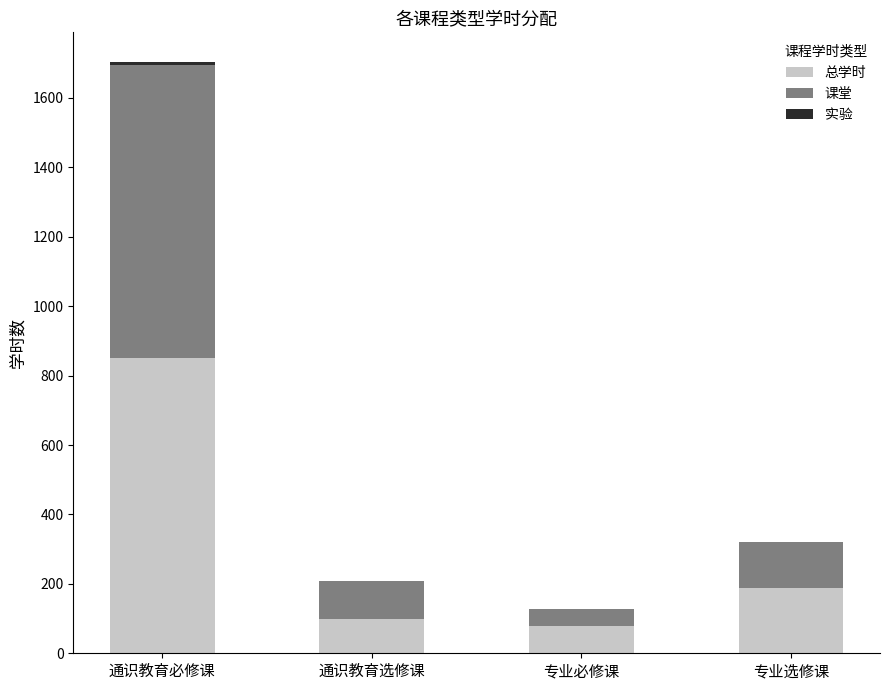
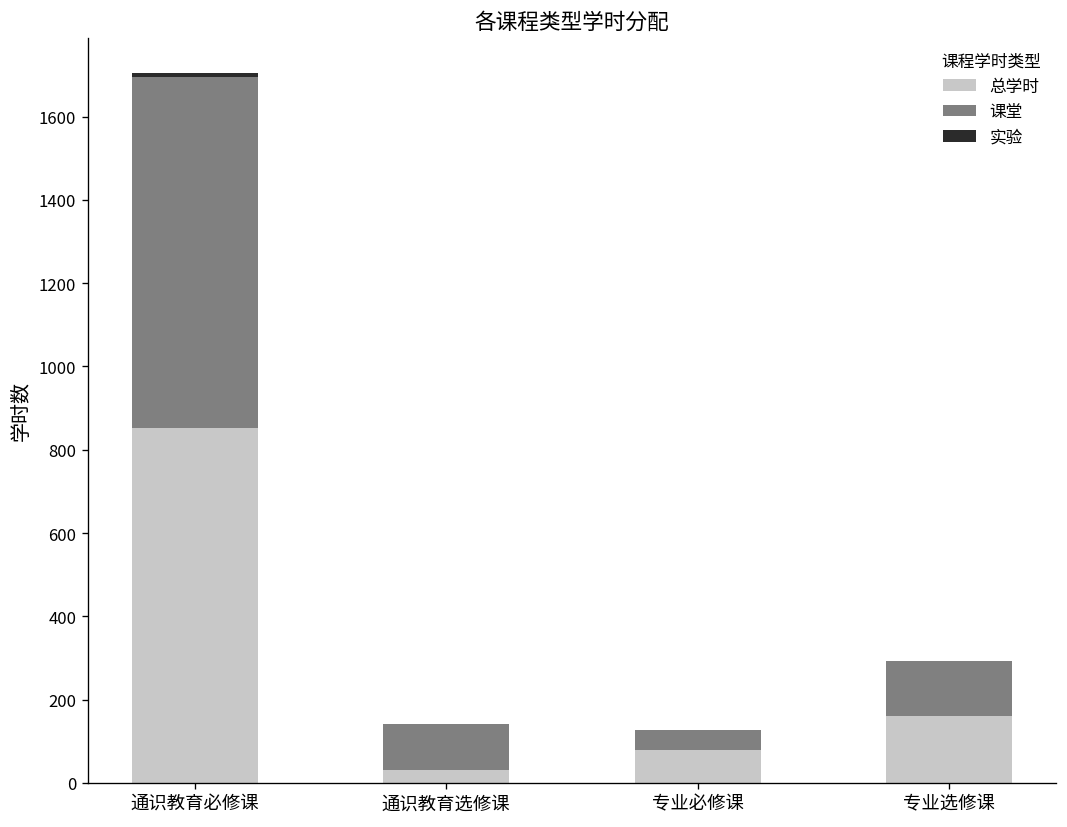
总学时, 通识教育选修课: 100 -> 30
总学时, 专业选修课: 190 -> 160
